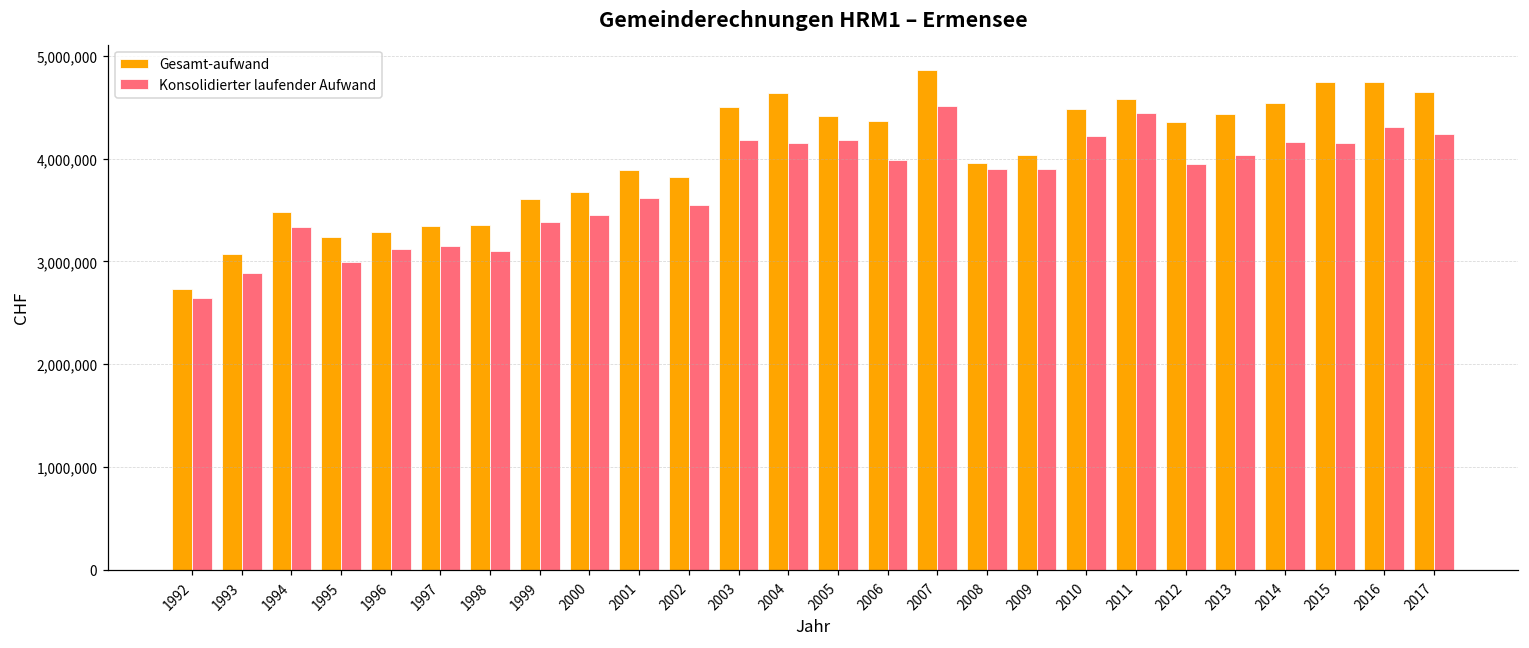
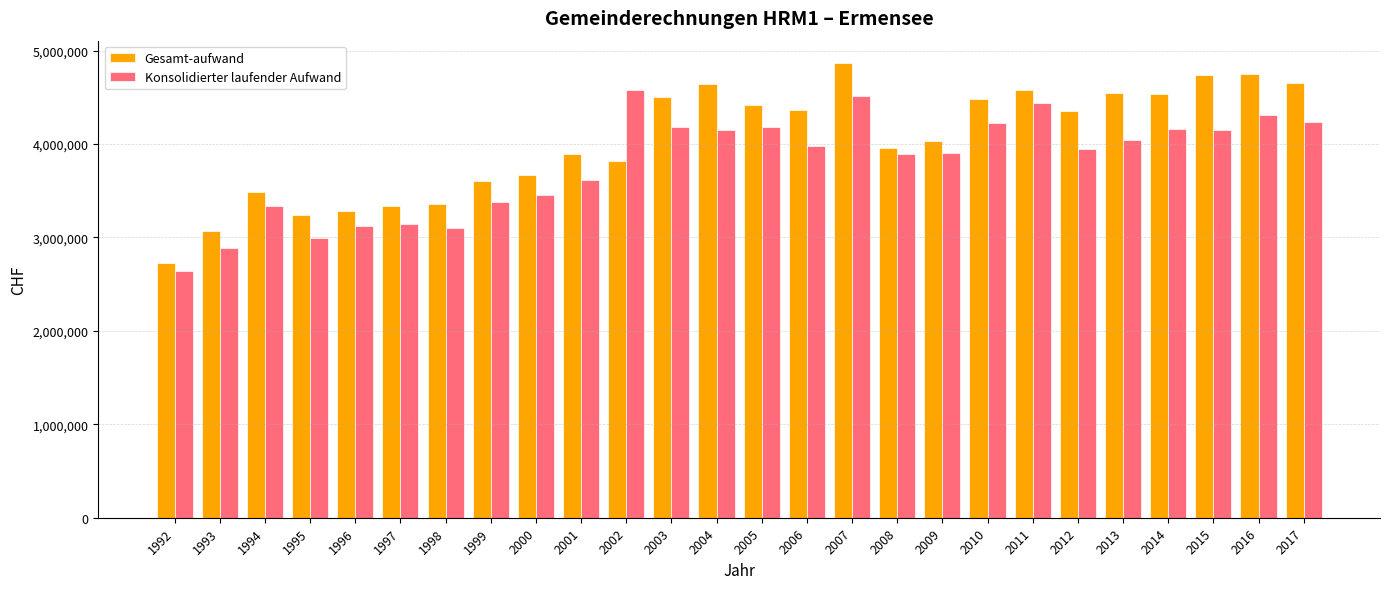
Konsolidierter laufender Aufwand, 2002: 3,500,000 -> 4,600,000
Gesamt-aufwand, 2013: 4,400,000 -> 4,500,000
